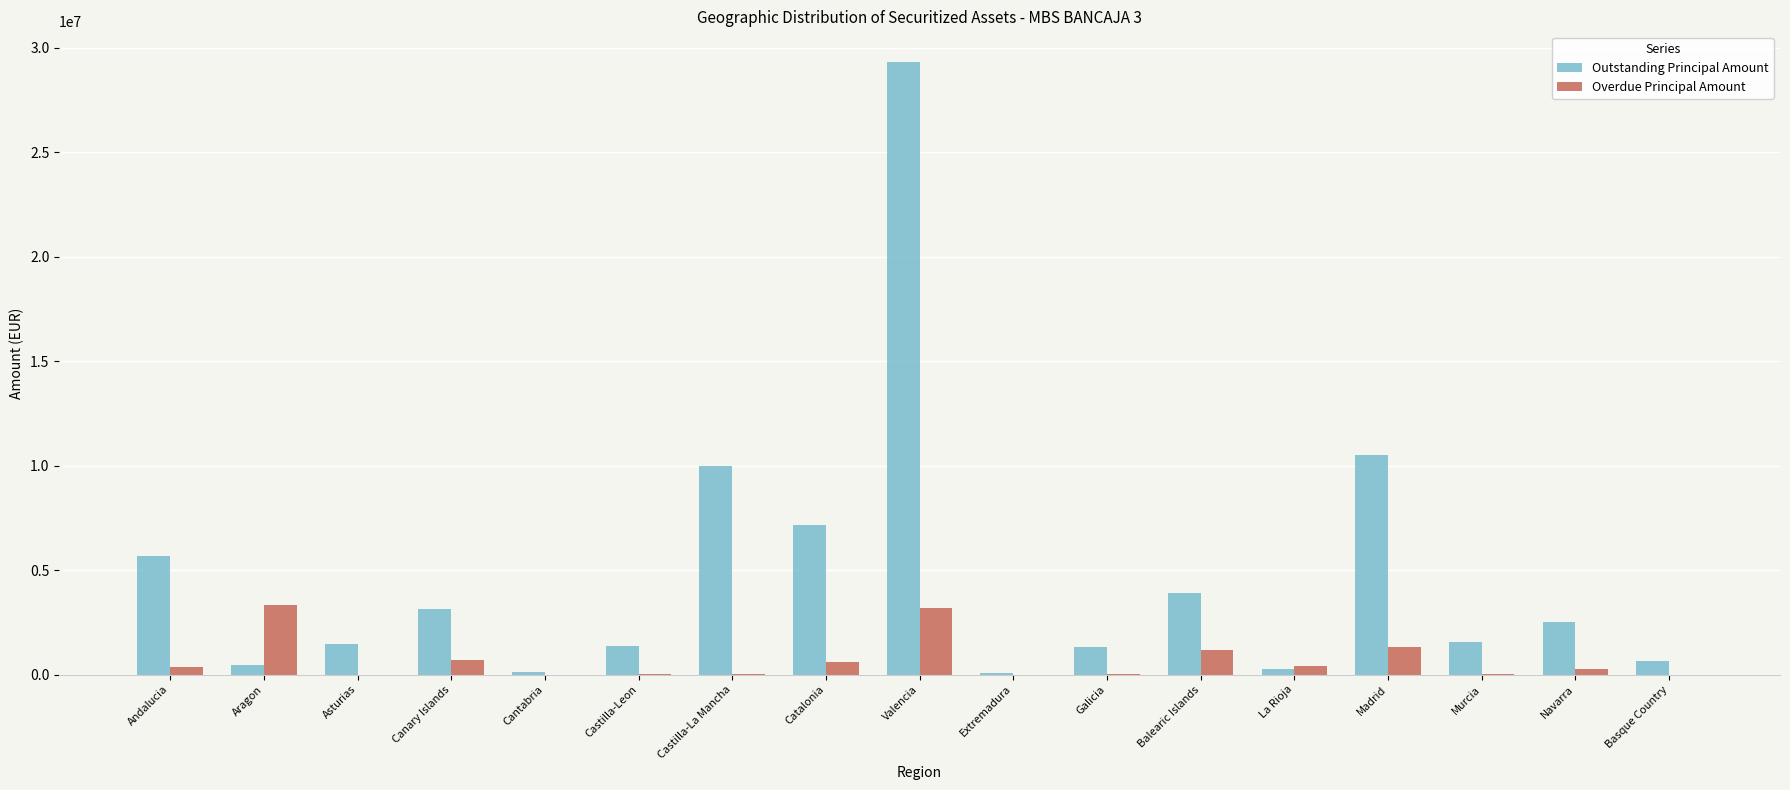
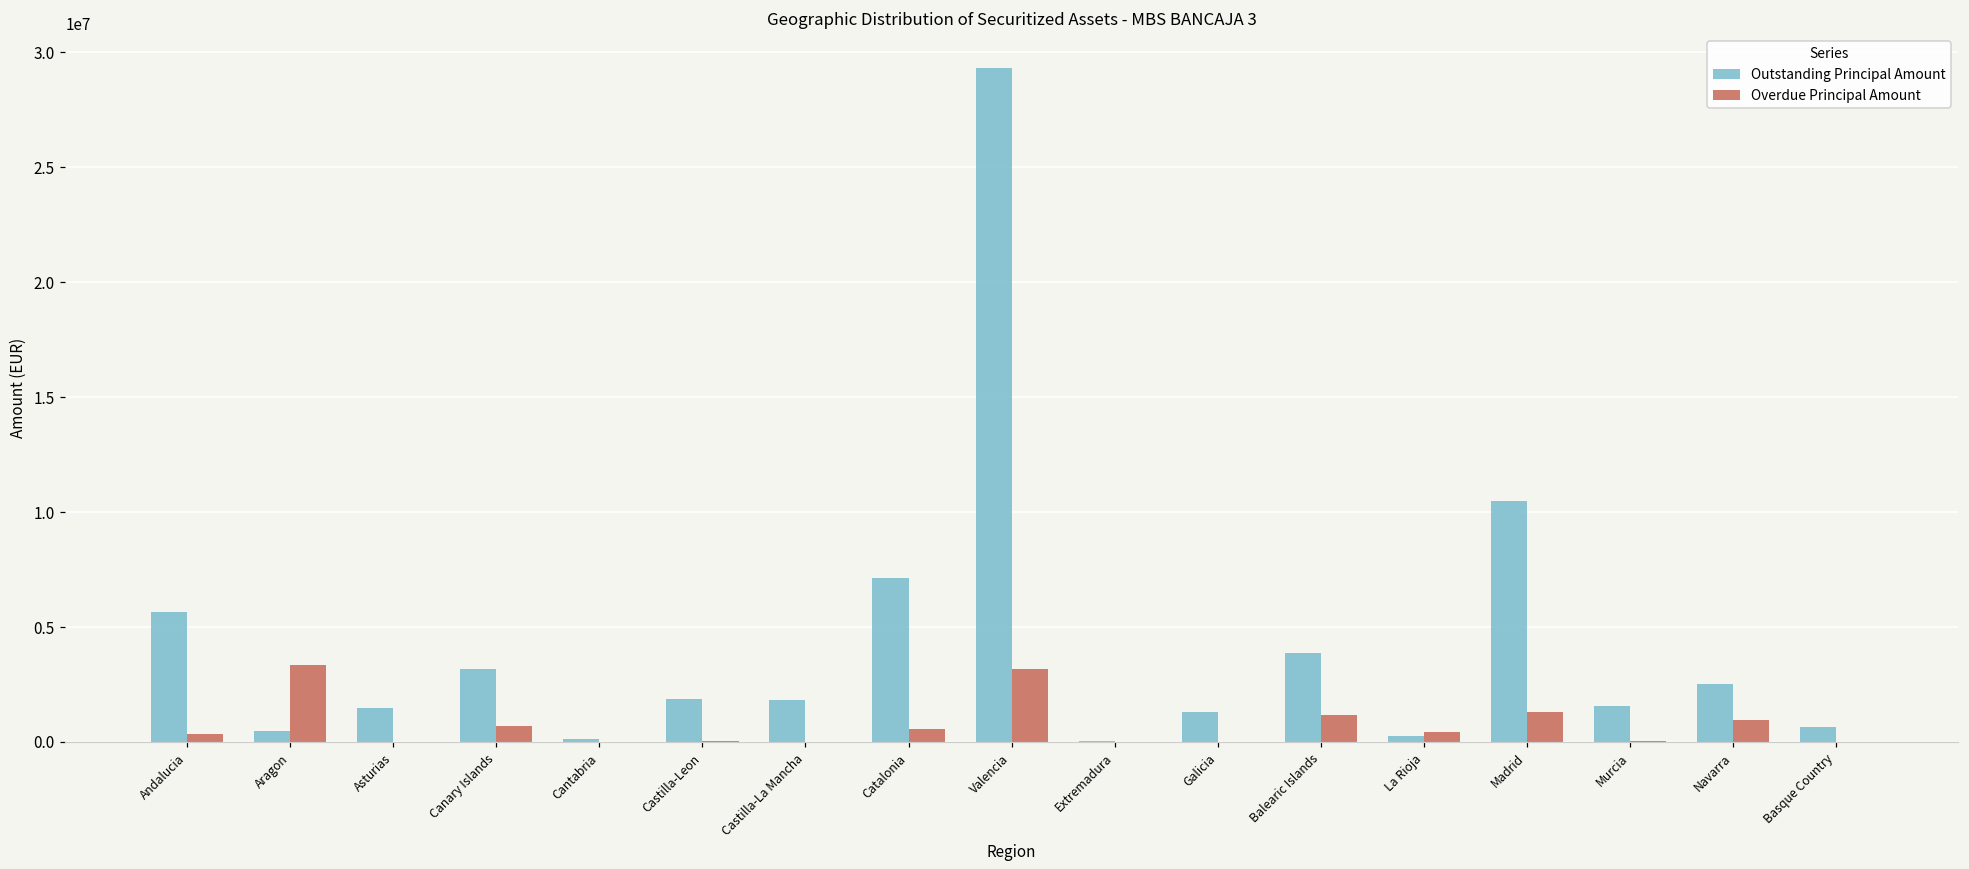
Outstanding Principal Amount, Castilla-Leon: 1400000 -> 1900000
Outstanding Principal Amount, Castilla-La Mancha: 10000000 -> 1800000
Overdue Principal Amount, Navarra: 300000 -> 900000
